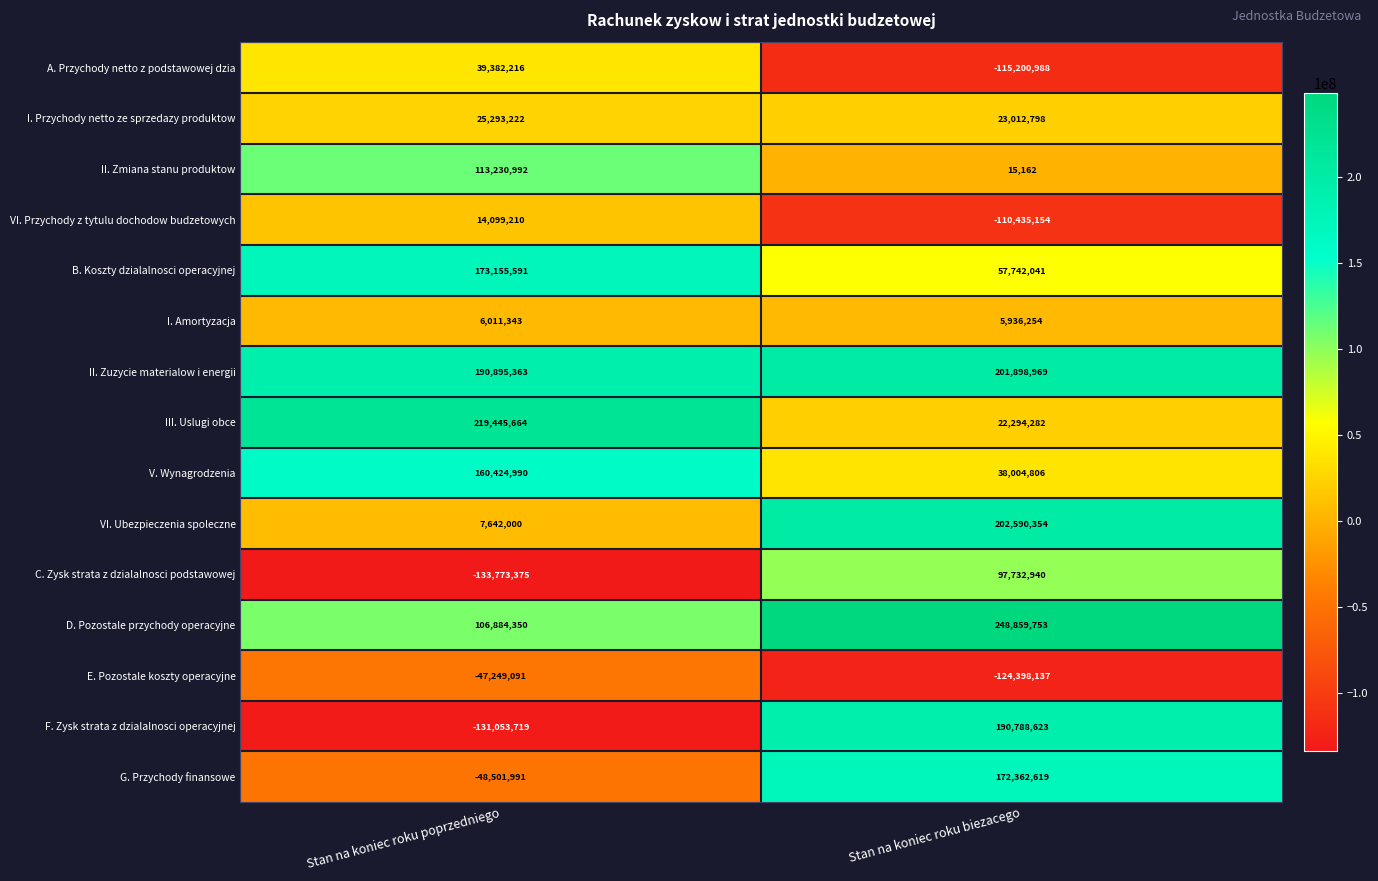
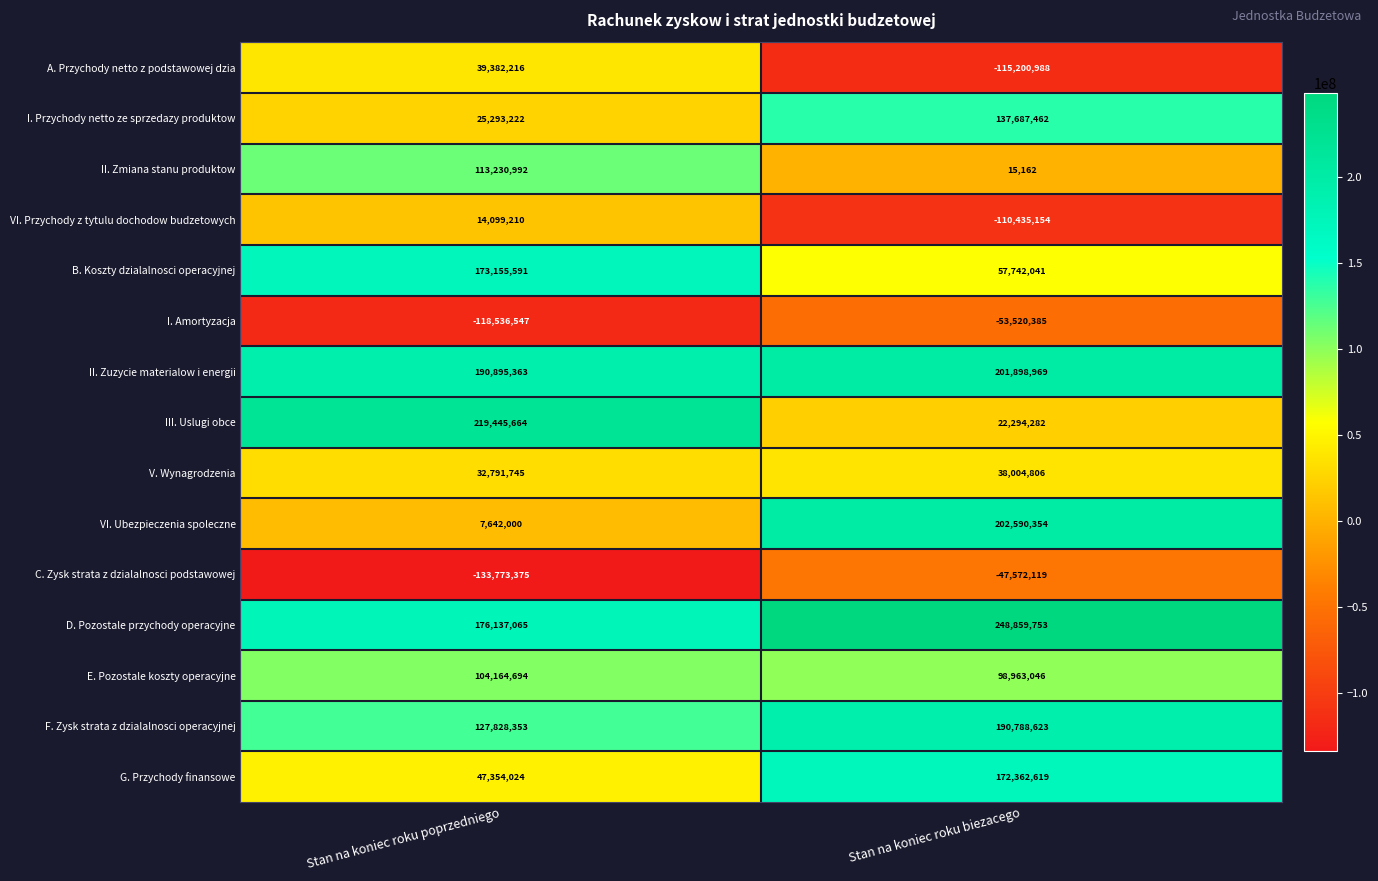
I. Przychody netto ze sprzedazy produktow, Stan na koniec roku biezacego: 23,012,798 -> 137,687,462
I. Amortyzacja, Stan na koniec roku poprzedniego: 6,011,343 -> -118,536,547
I. Amortyzacja, Stan na koniec roku biezacego: 5,936,254 -> -53,520,385
V. Wynagrodzenia, Stan na koniec roku poprzedniego: 160,424,990 -> 32,791,745
C. Zysk strata z dzialalnosci podstawowej, Stan na koniec roku biezacego: 97,732,940 -> -47,572,119
D. Pozostale przychody operacyjne, Stan na koniec roku poprzedniego: 106,884,350 -> 176,137,065
E. Pozostale koszty operacyjne, Stan na koniec roku poprzedniego: -47,249,091 -> 104,164,694
E. Pozostale koszty operacyjne, Stan na koniec roku biezacego: -124,398,137 -> 98,963,046
F. Zysk strata z dzialalnosci operacyjnej, Stan na koniec roku poprzedniego: -131,053,719 -> 127,828,353
G. Przychody finansowe, Stan na koniec roku poprzedniego: -48,501,991 -> 47,354,024
